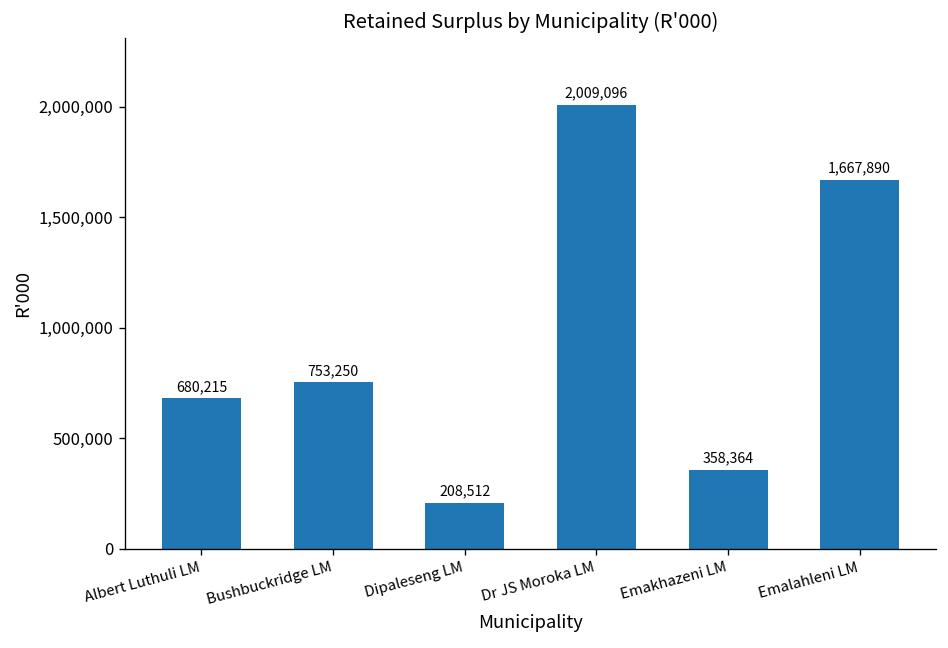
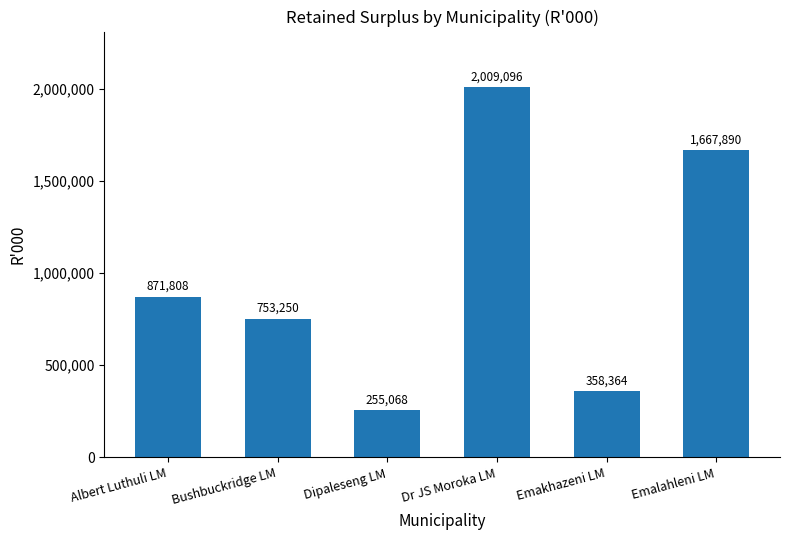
Albert Luthuli LM: 680,215 -> 871,808
Dipaleseng LM: 208,512 -> 255,068
